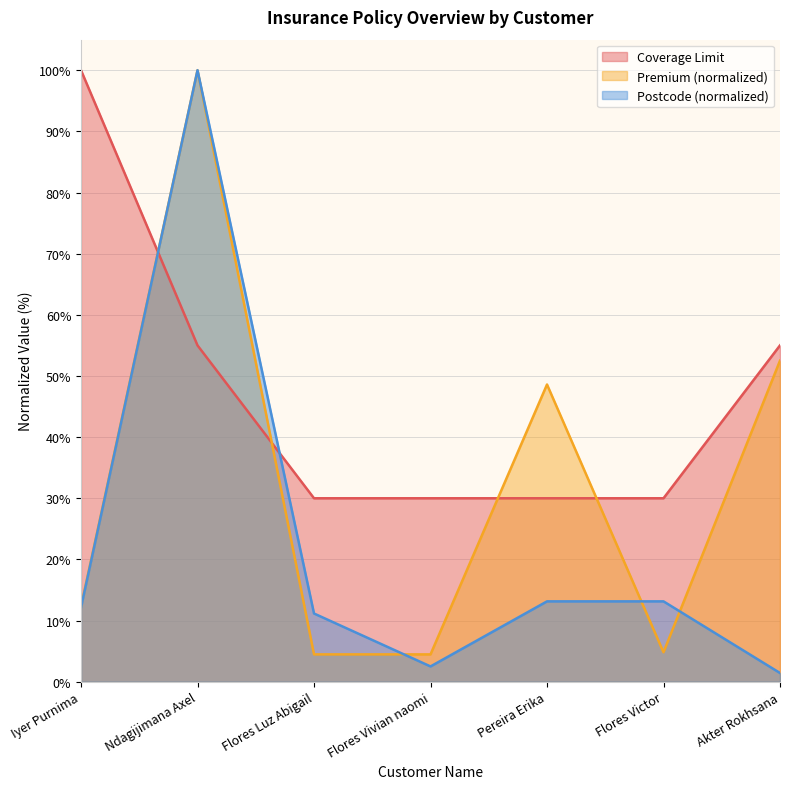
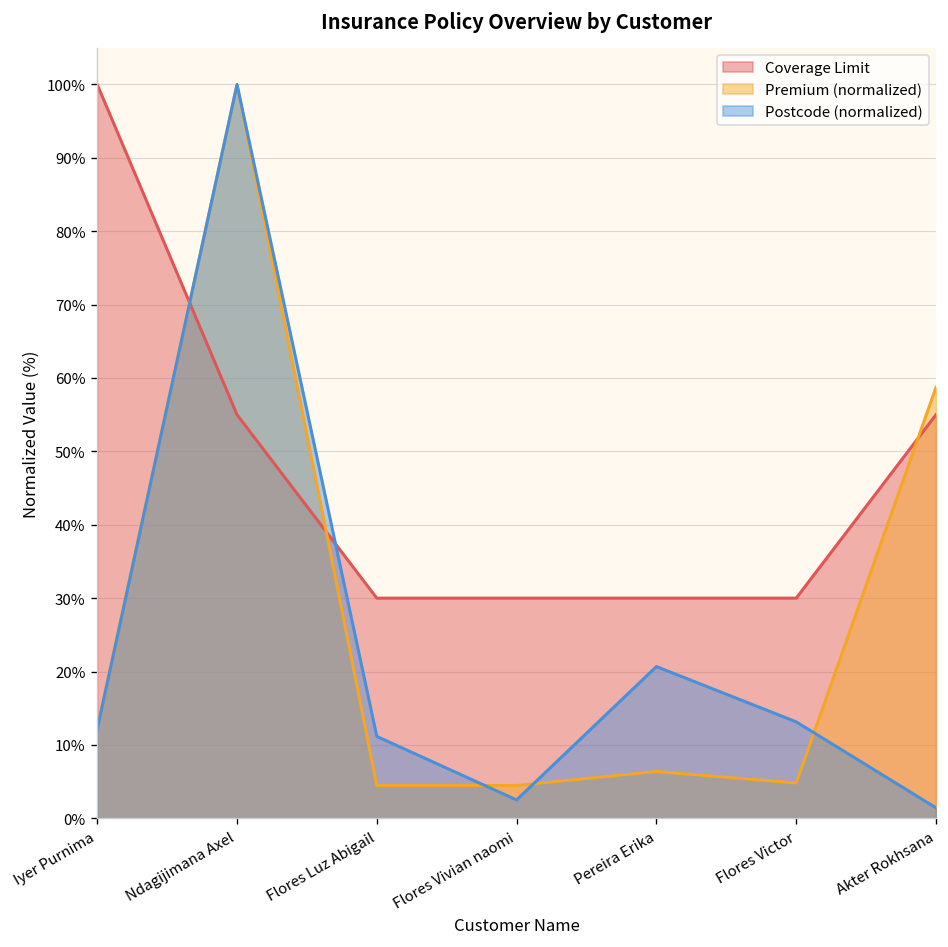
Premium (normalized), Pereira Erika: 49% -> 6%
Postcode (normalized), Pereira Erika: 13% -> 21%
Premium (normalized), Akter Rokhsana: 53% -> 59%
